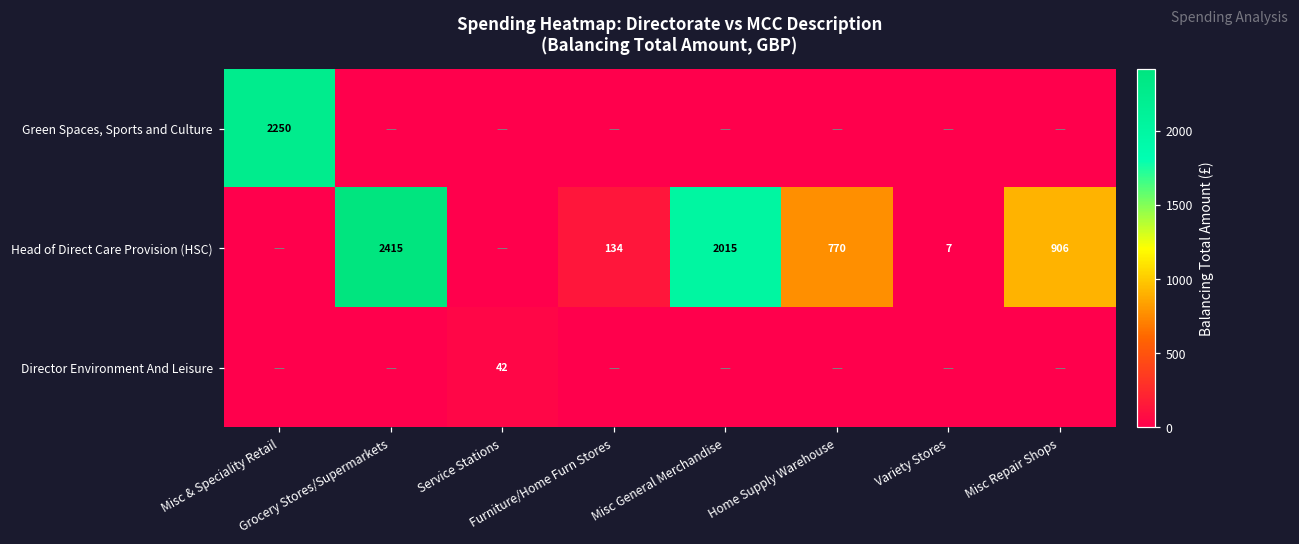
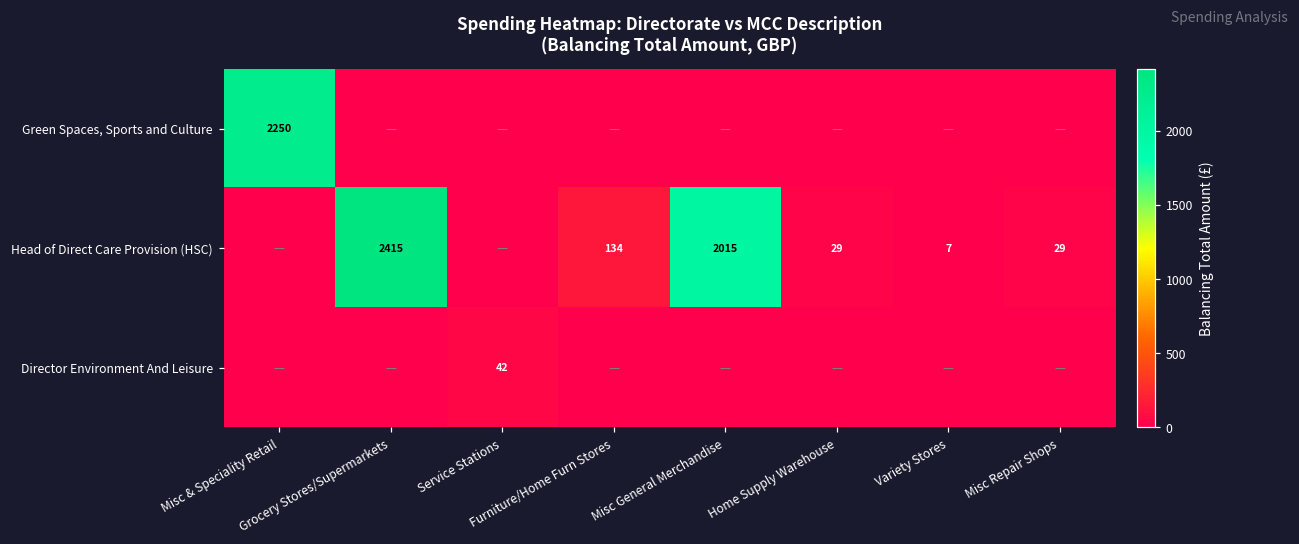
Head of Direct Care Provision (HSC), Home Supply Warehouse: 770 -> 29
Head of Direct Care Provision (HSC), Misc Repair Shops: 906 -> 29
